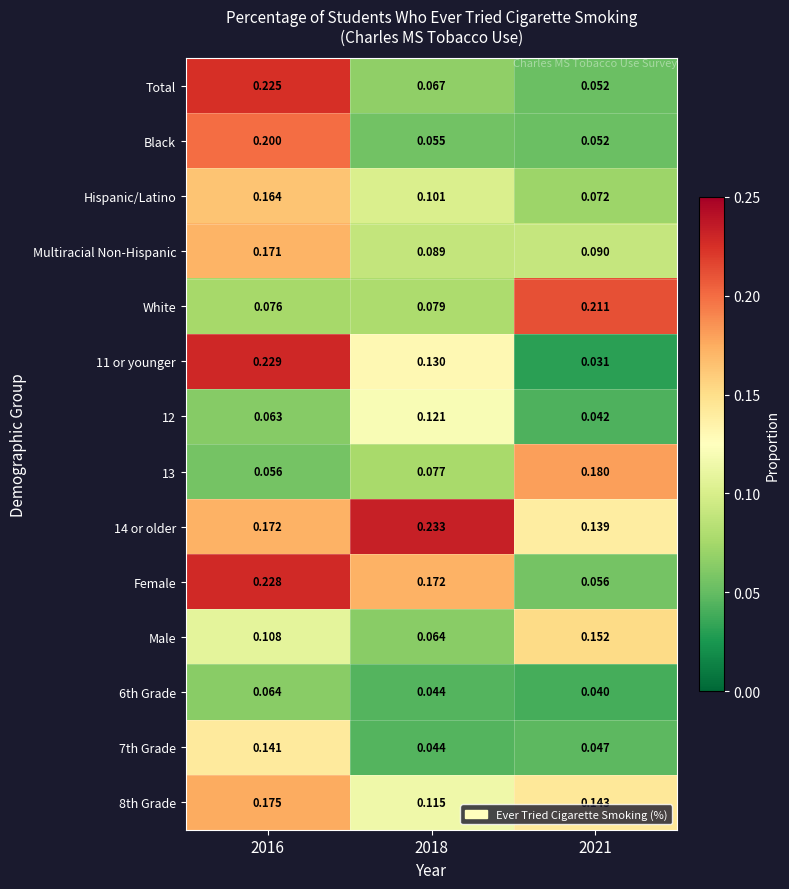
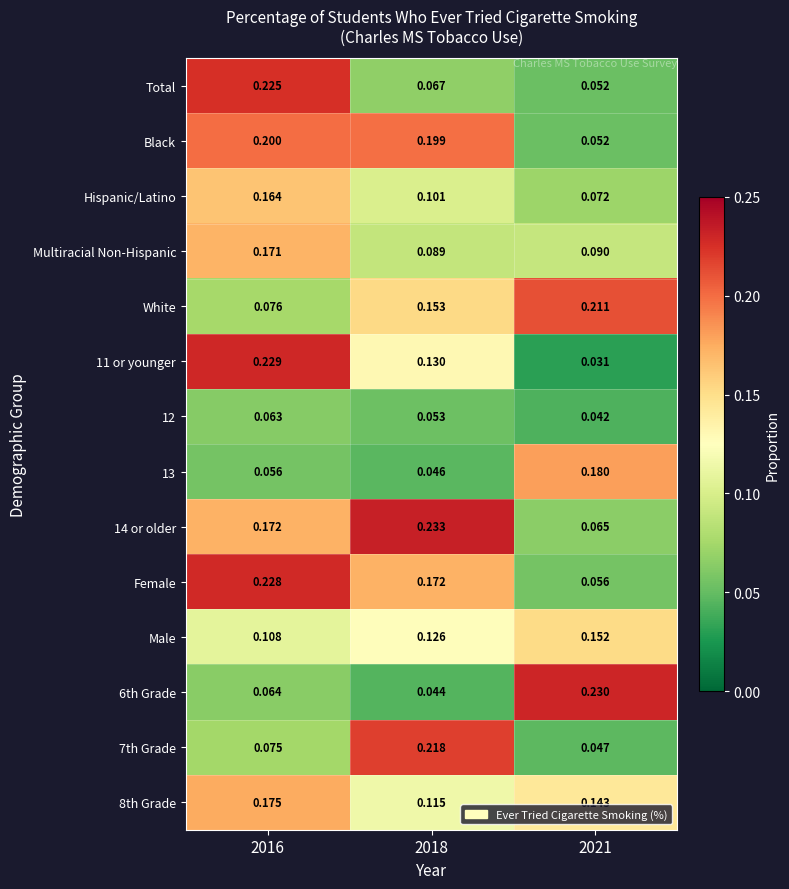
Black, 2018: 0.055 -> 0.199
White, 2018: 0.079 -> 0.153
12, 2018: 0.121 -> 0.053
13, 2018: 0.077 -> 0.046
14 or older, 2021: 0.139 -> 0.065
Male, 2018: 0.064 -> 0.126
6th Grade, 2021: 0.040 -> 0.230
7th Grade, 2016: 0.141 -> 0.075
7th Grade, 2018: 0.044 -> 0.218
